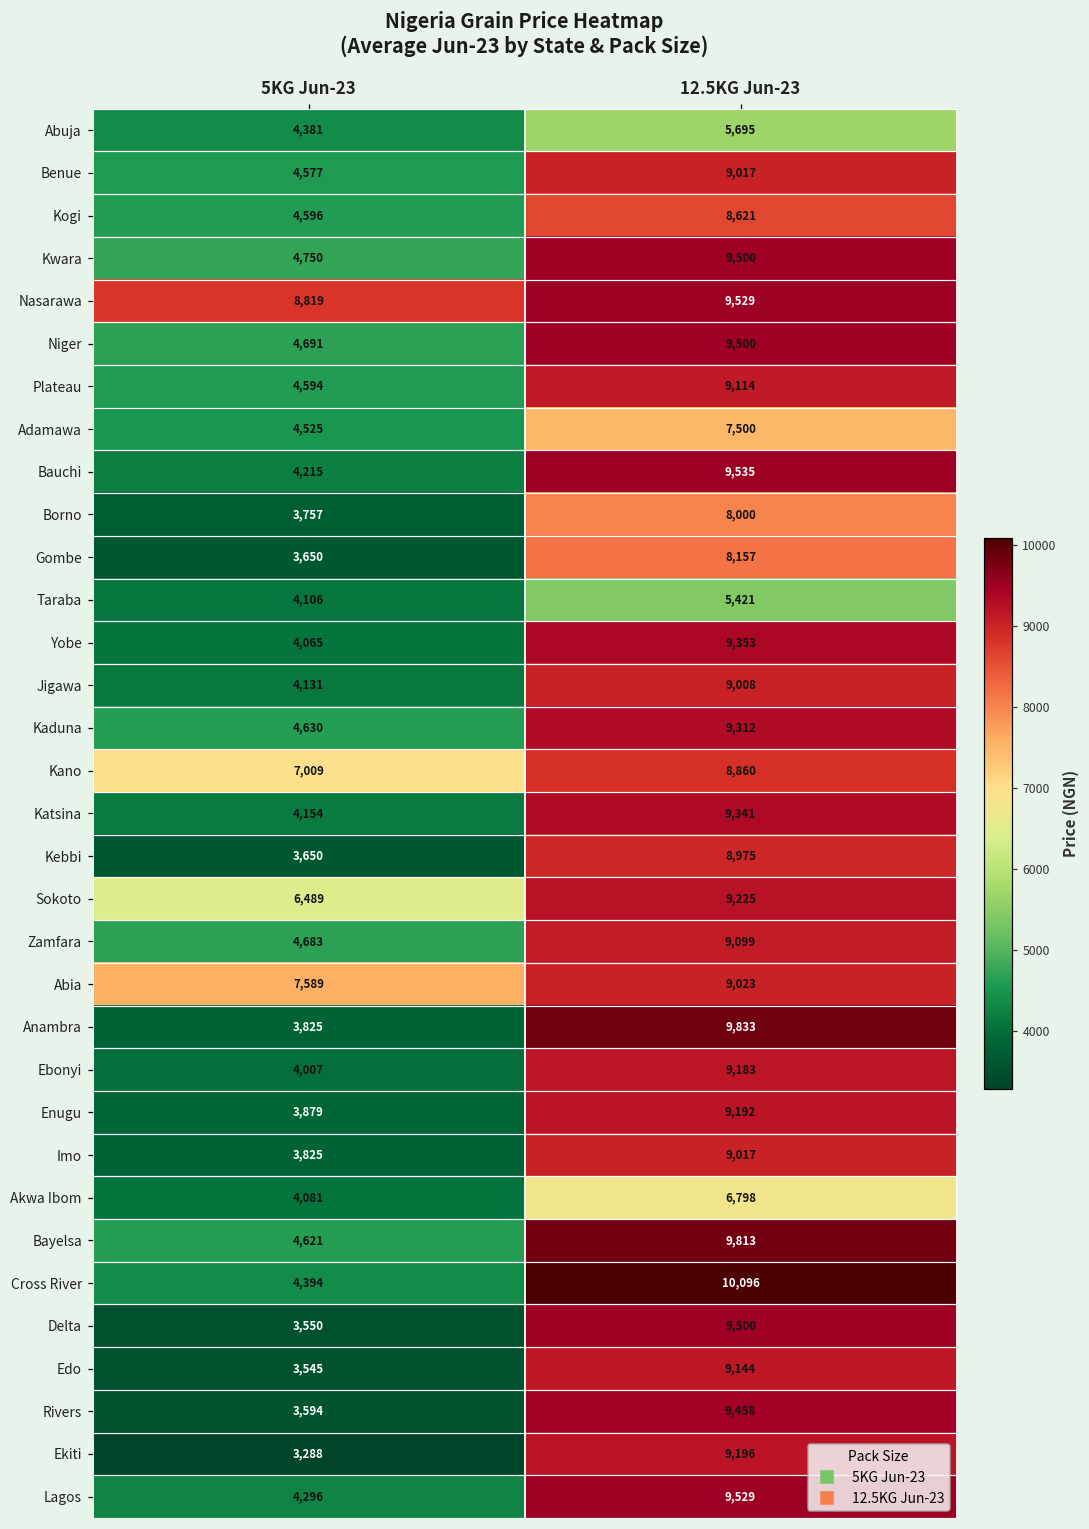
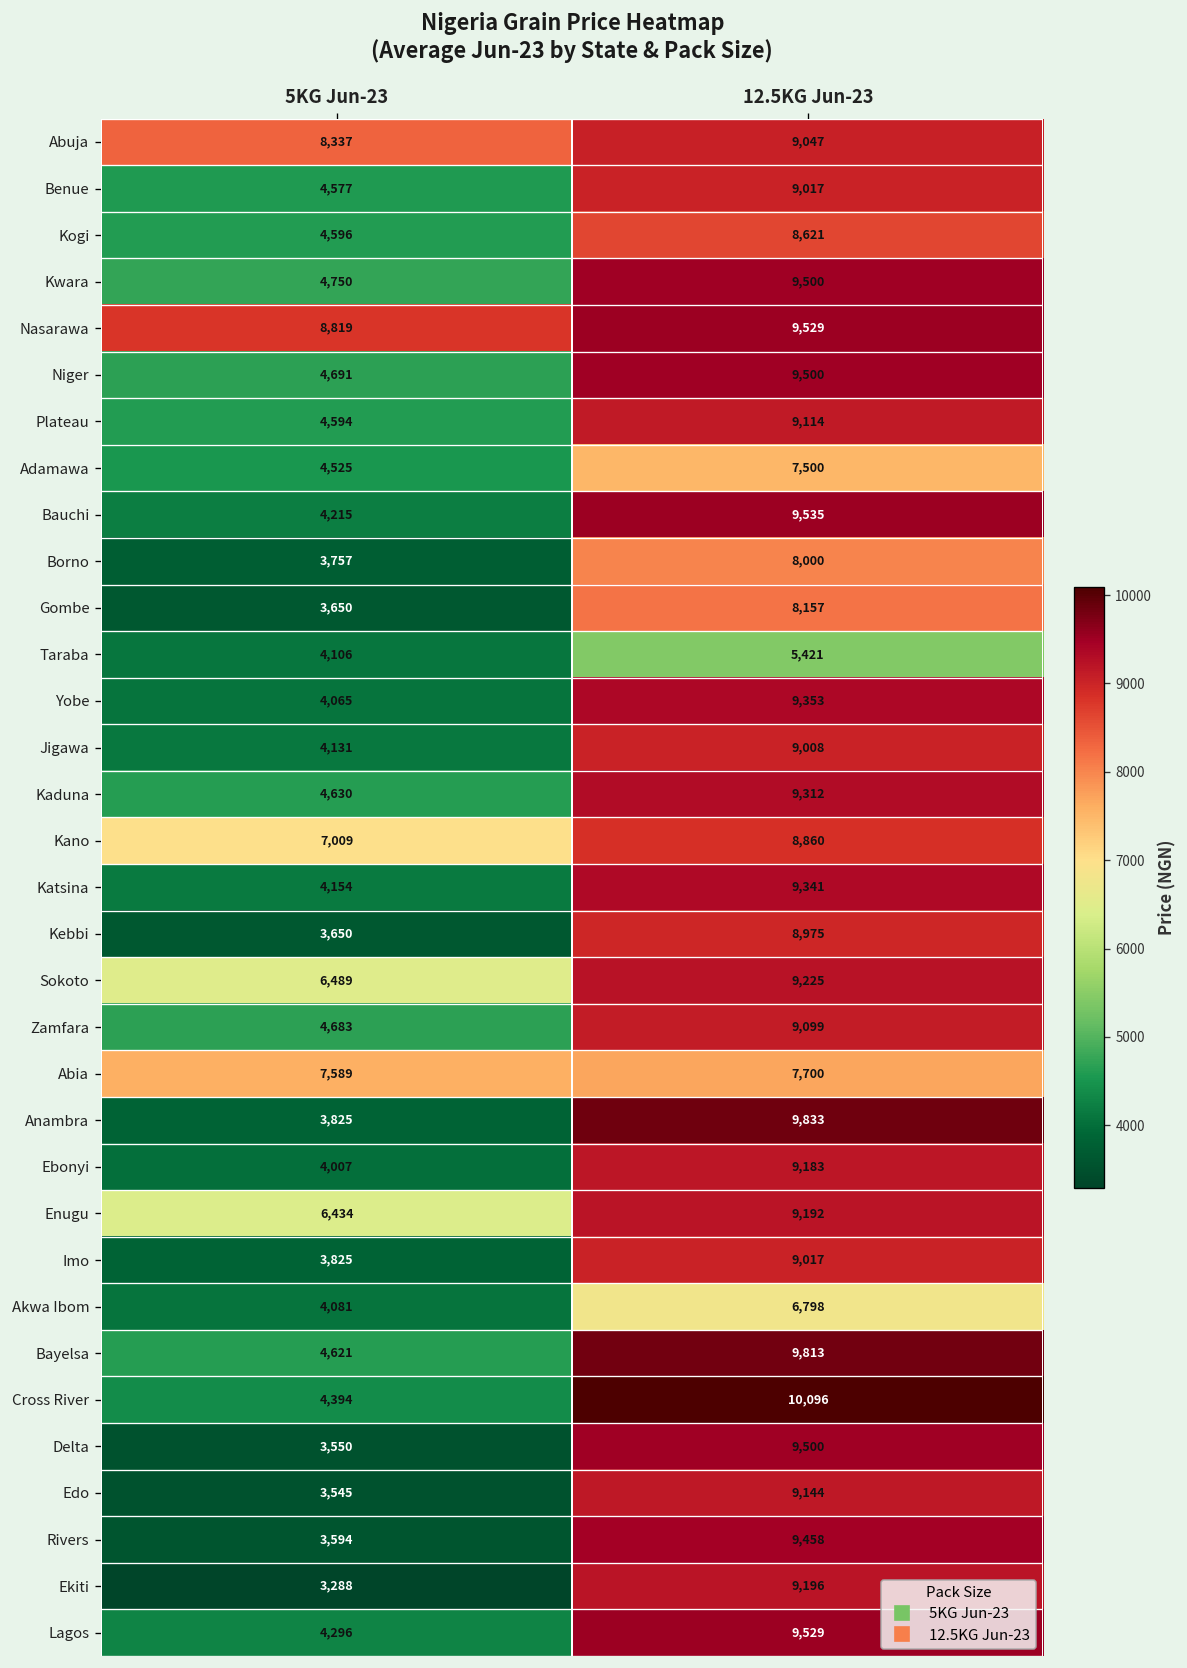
Abuja, 5KG Jun-23: 4,381 -> 8,337
Abuja, 12.5KG Jun-23: 5,695 -> 9,047
Abia, 12.5KG Jun-23: 9,023 -> 7,700
Enugu, 5KG Jun-23: 3,879 -> 6,434
